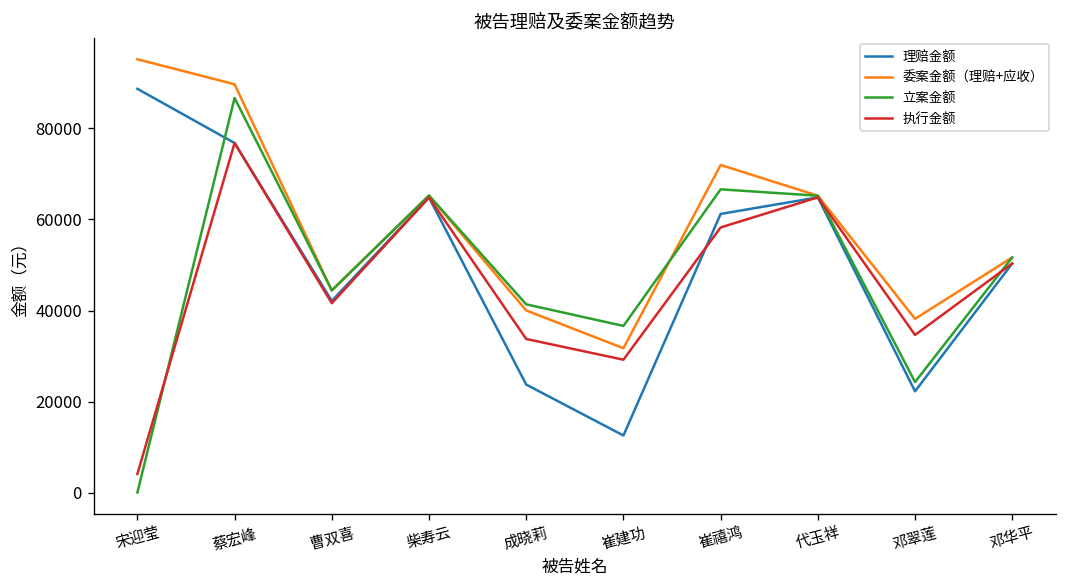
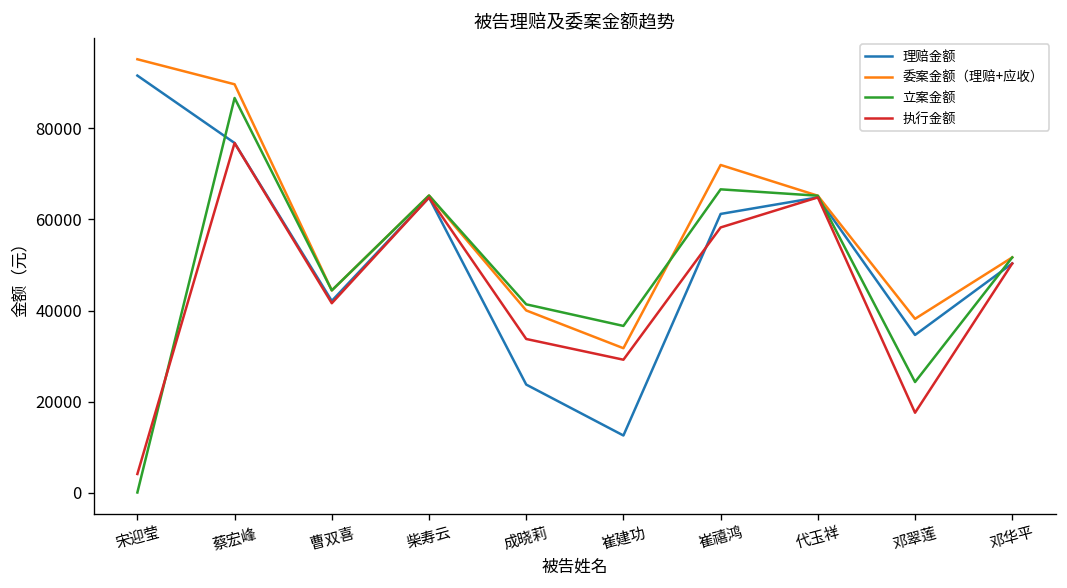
理赔金额, 宋迎莹: 89000 -> 92000
理赔金额, 邓翠莲: 22000 -> 35000
执行金额, 邓翠莲: 35000 -> 18000
